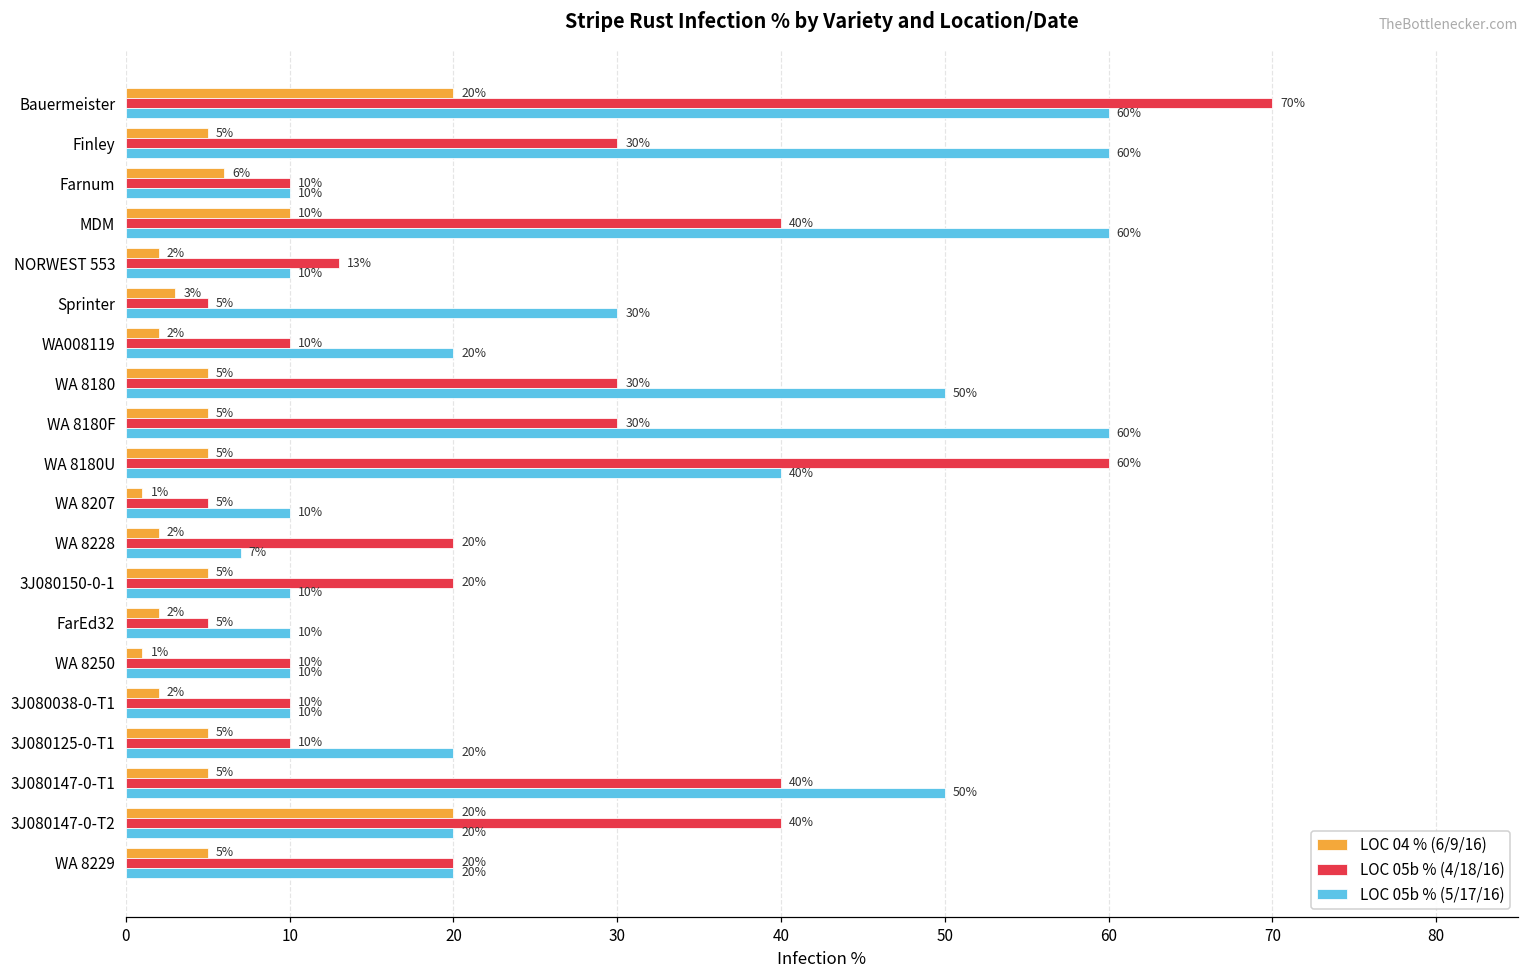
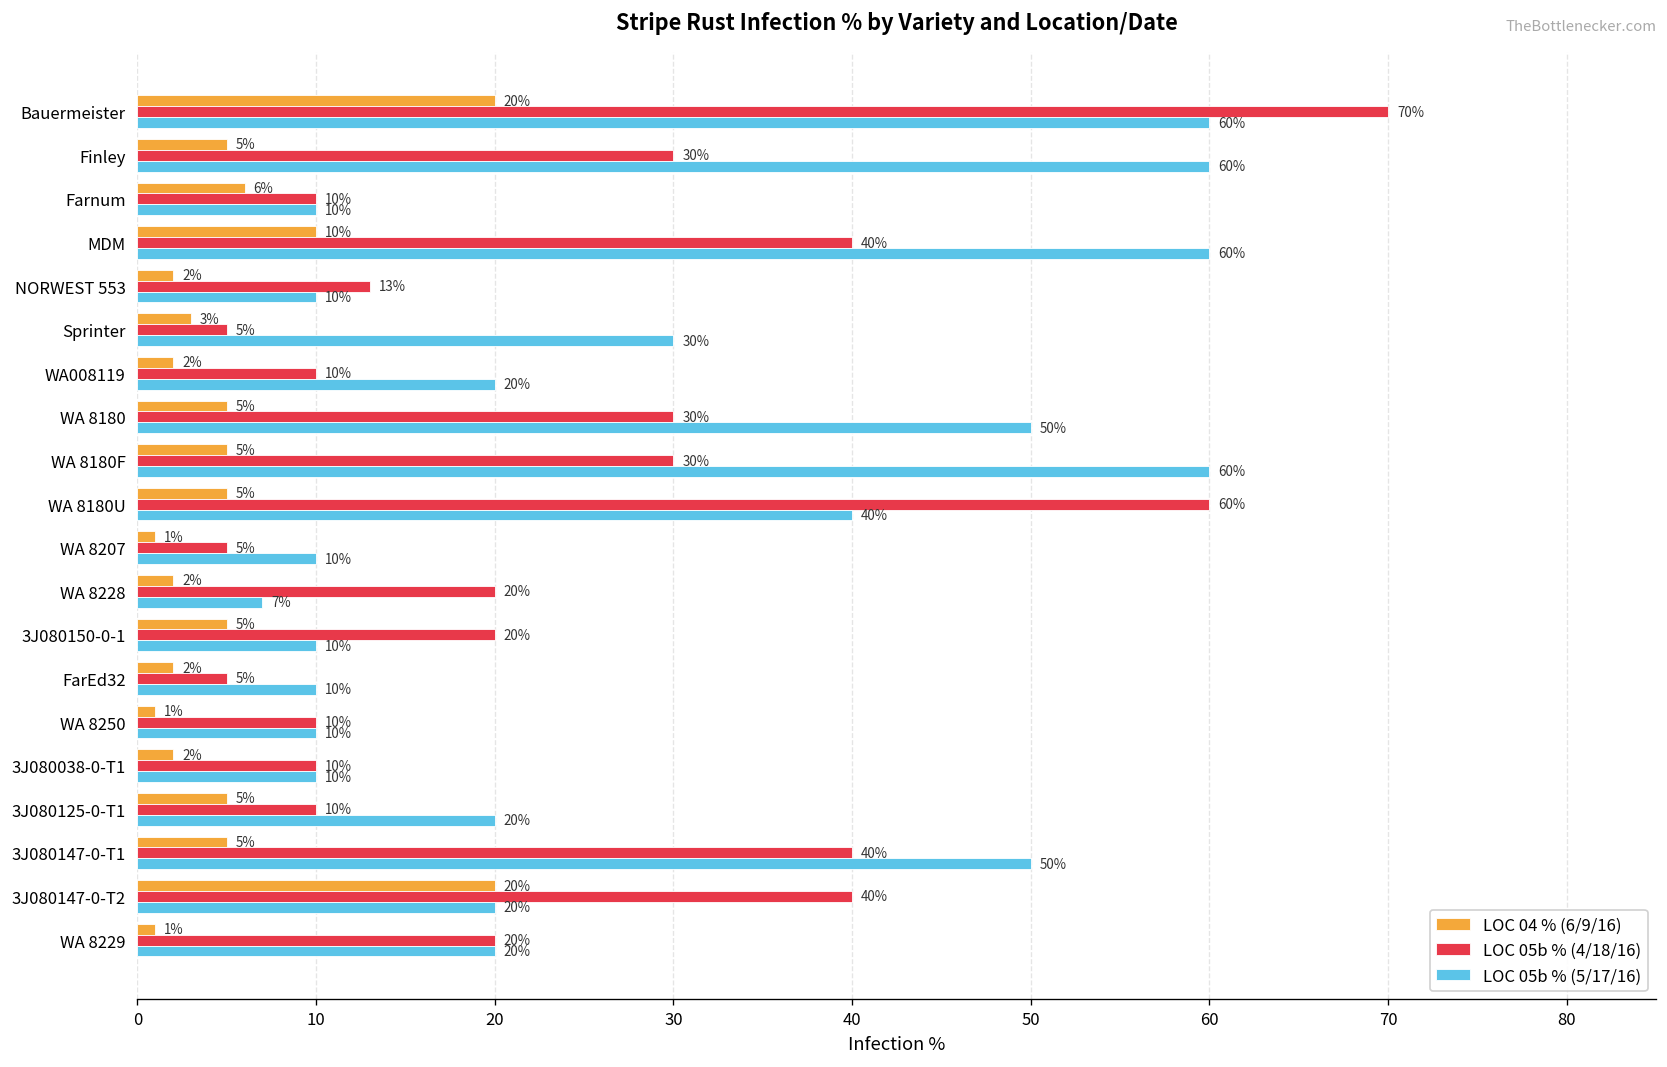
LOC 04 % (6/9/16), WA 8229: 5% -> 1%
